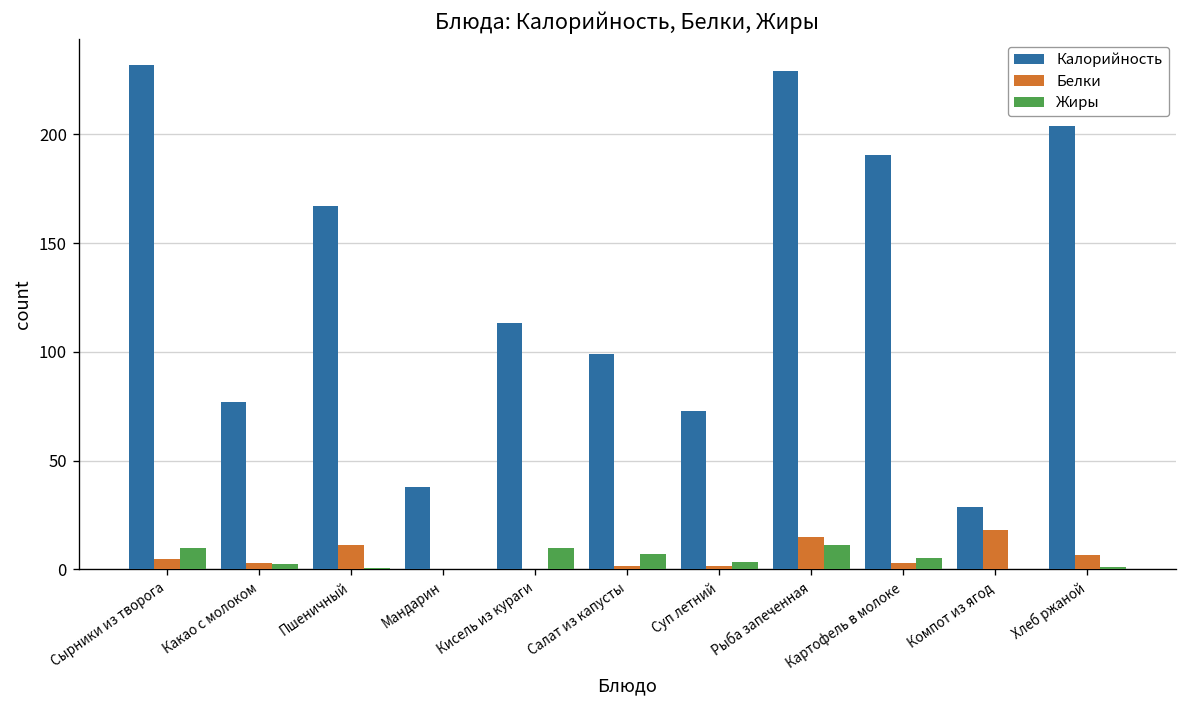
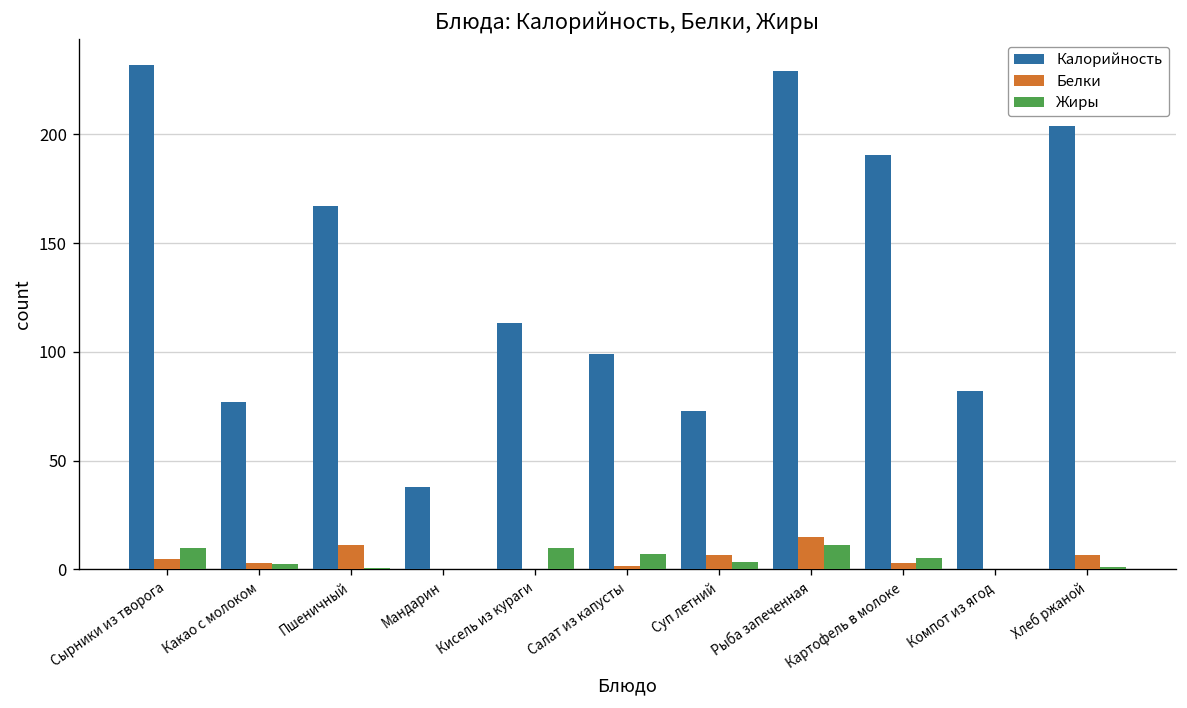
Белки, Суп летний: 2 -> 6
Калорийность, Компот из ягод: 29 -> 82
Белки, Компот из ягод: 18 -> 0
